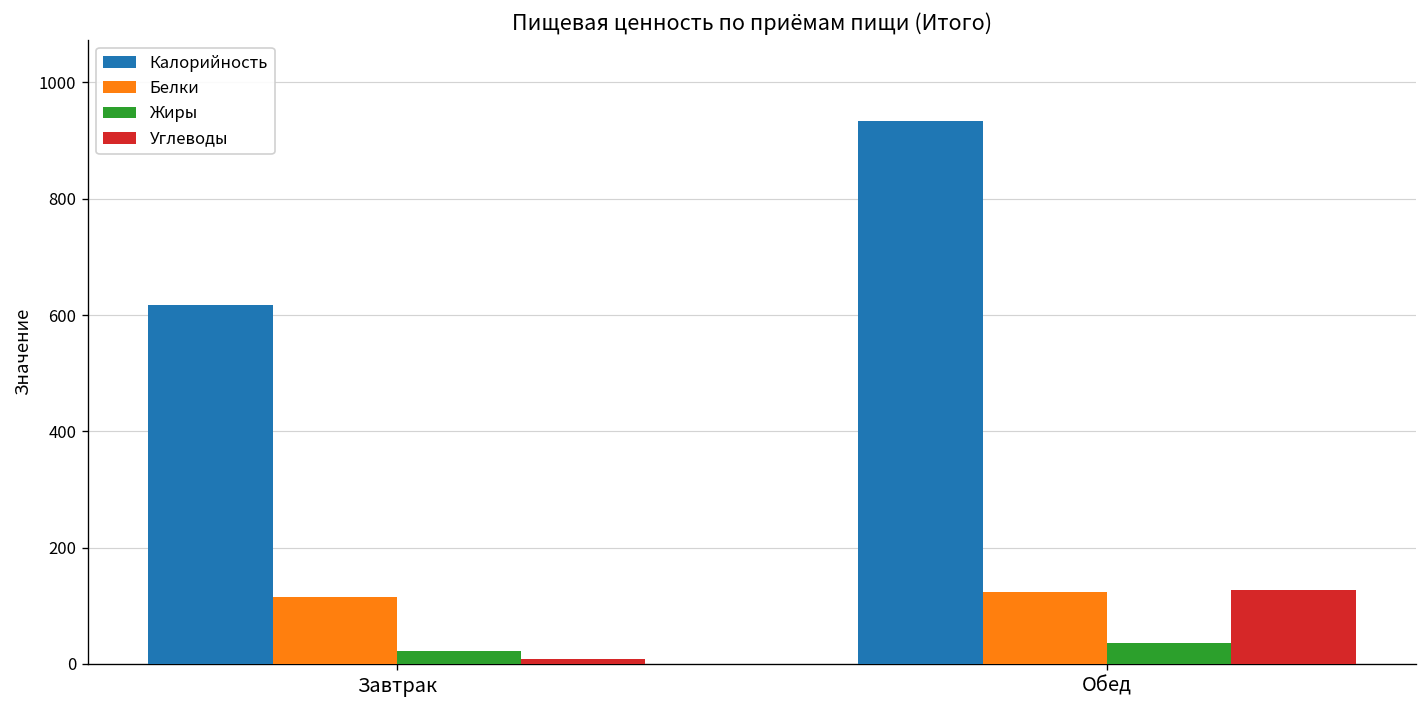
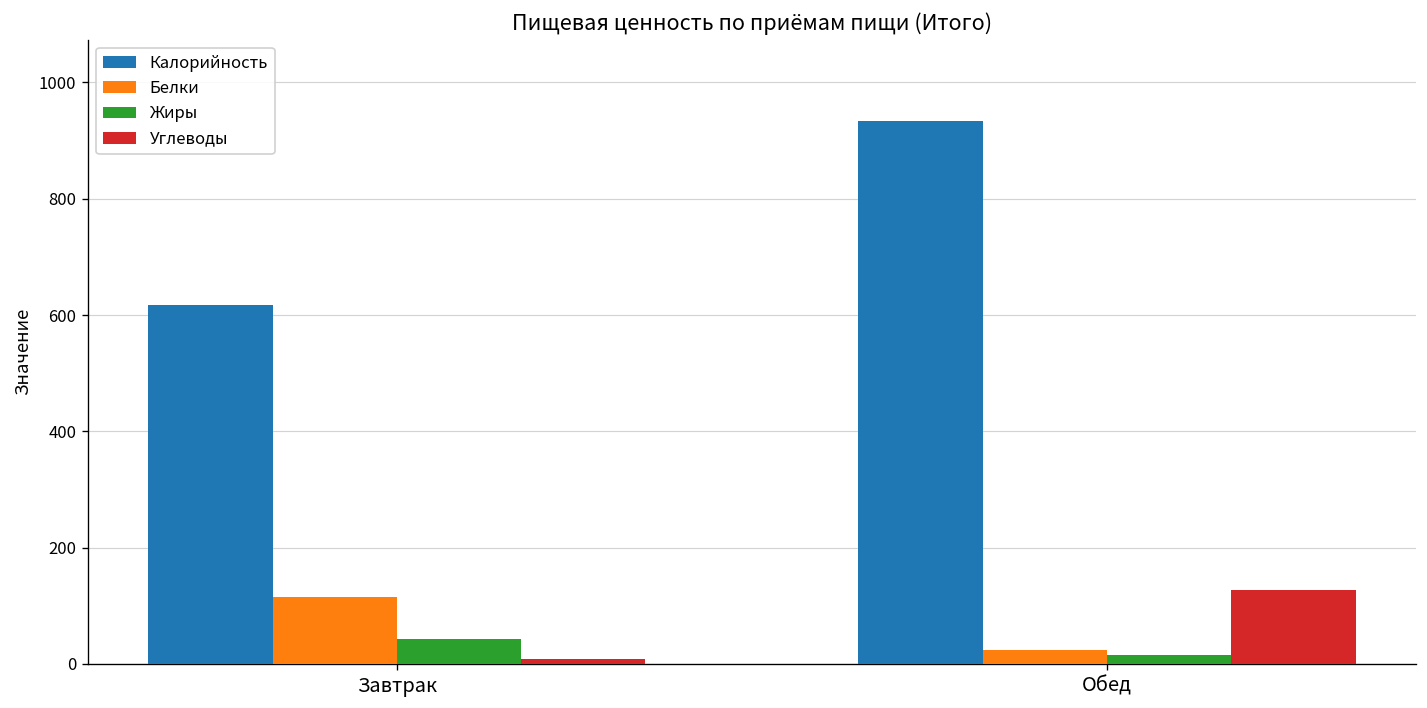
Жиры, Завтрак: 20 -> 40
Белки, Обед: 120 -> 20
Жиры, Обед: 40 -> 10
